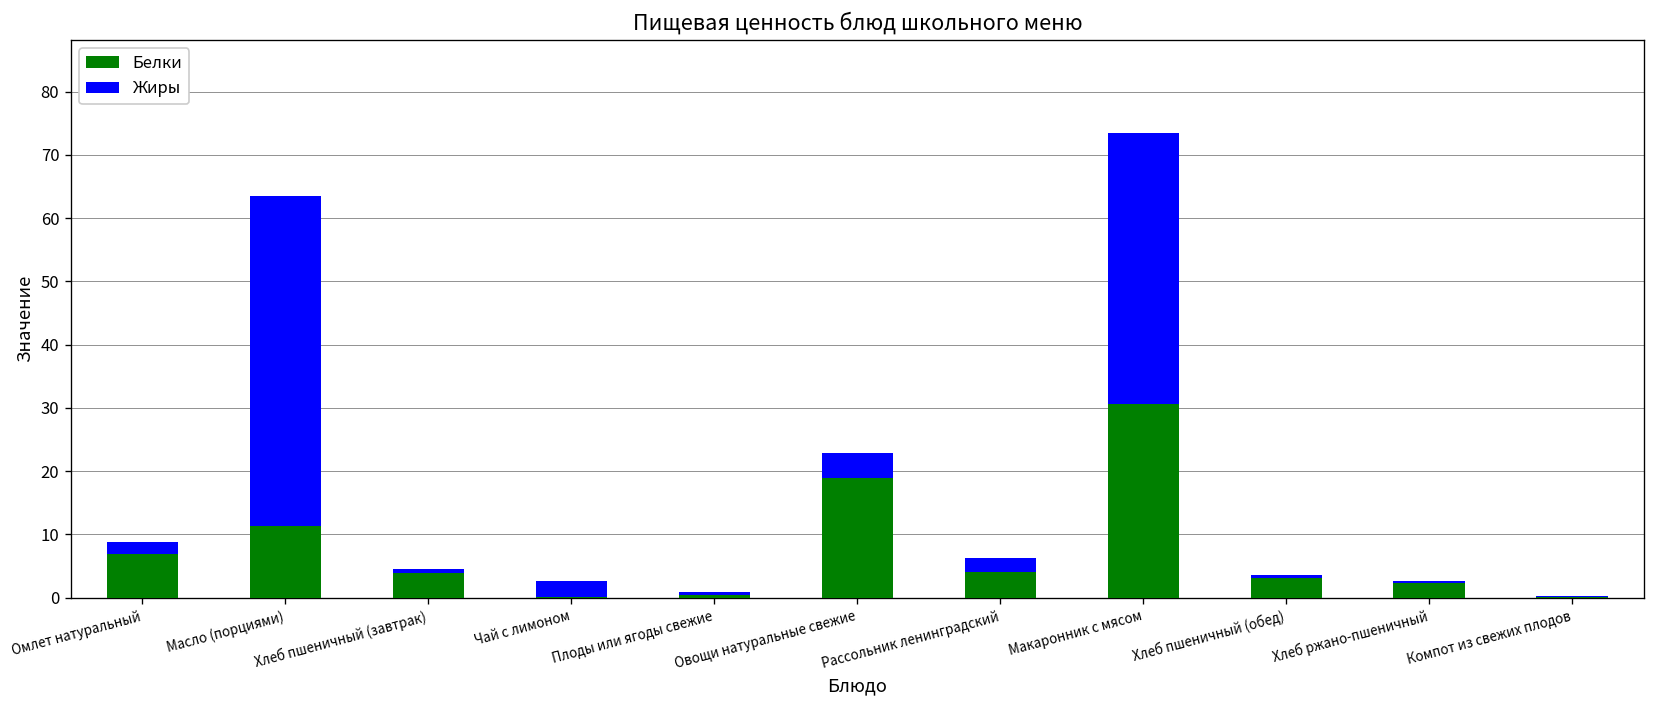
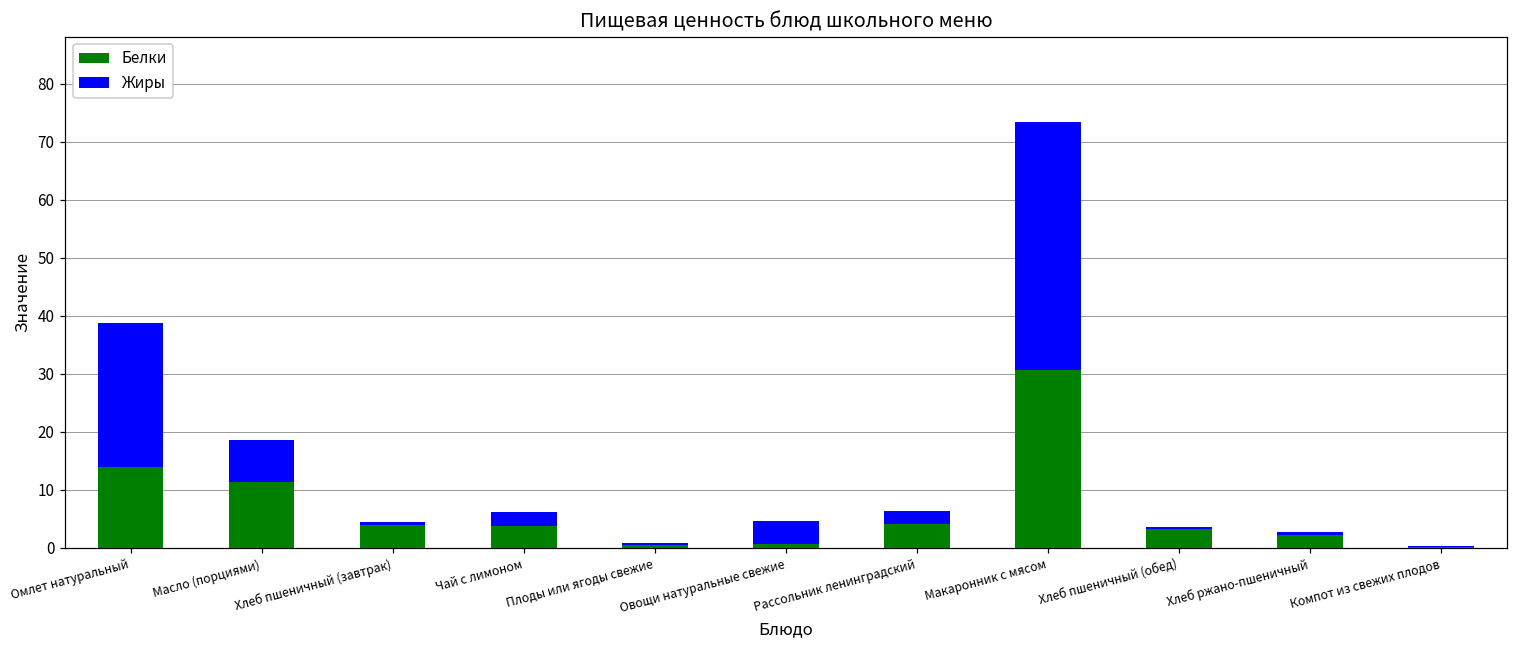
Белки, Омлет натуральный: 7 -> 14
Жиры, Омлет натуральный: 2 -> 25
Жиры, Масло (порциями): 52 -> 7
Белки, Чай с лимоном: 0 -> 4
Белки, Овощи натуральные свежие: 19 -> 1
